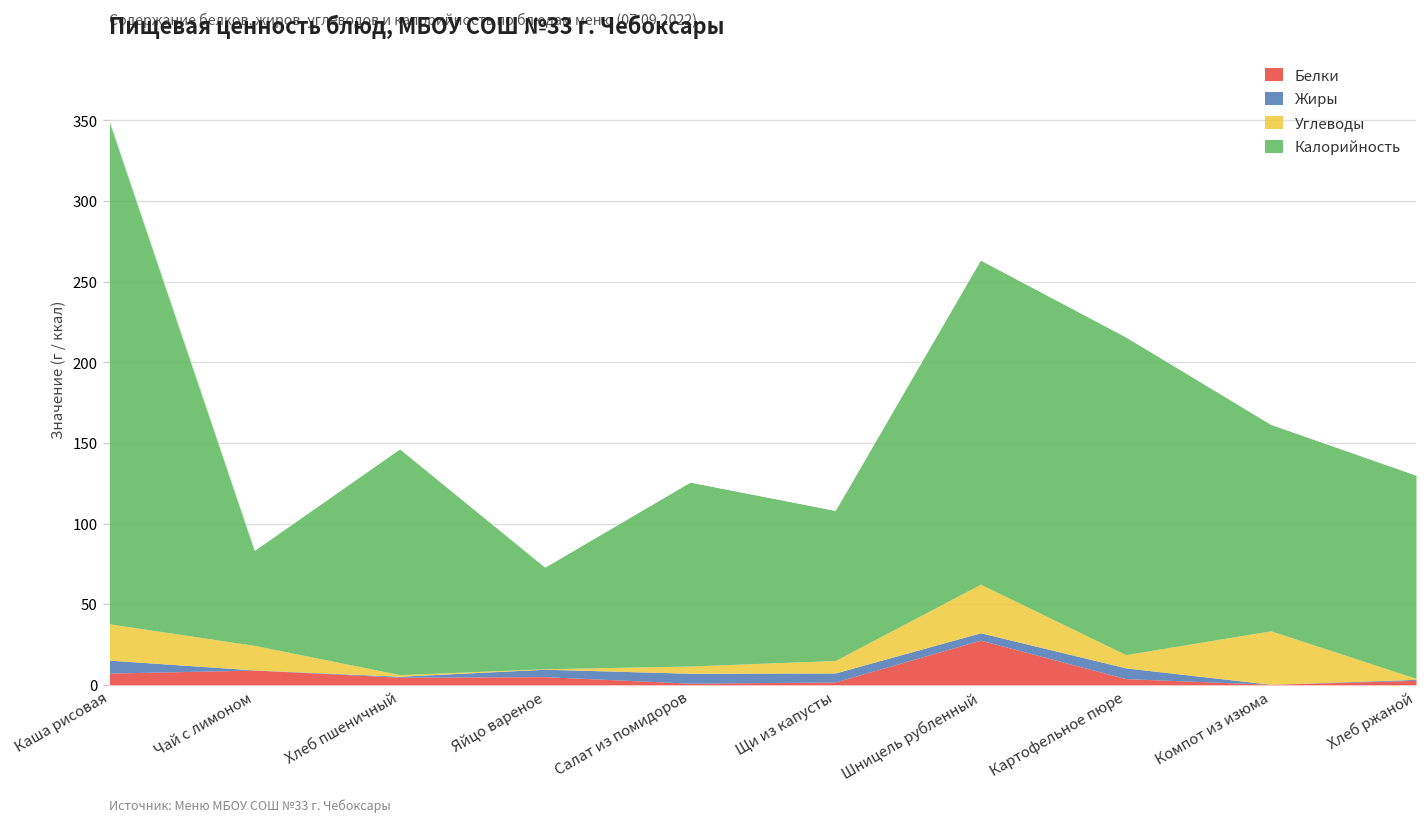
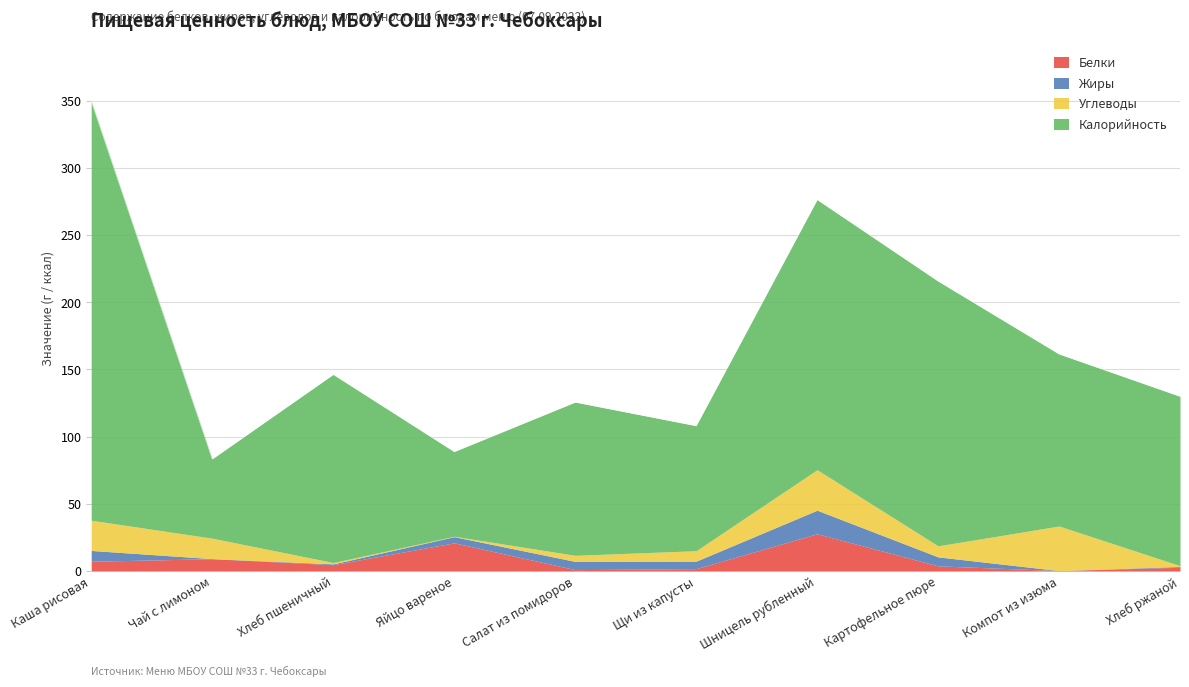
Белки, Яйцо вареное: 5 -> 21
Жиры, Шницель рубленный: 5 -> 18
